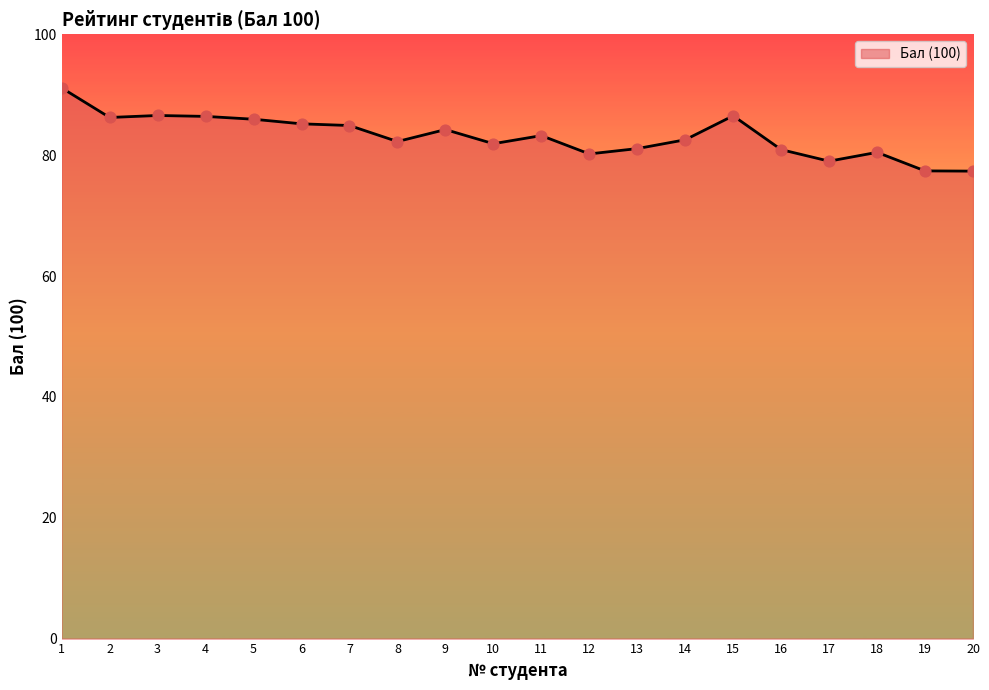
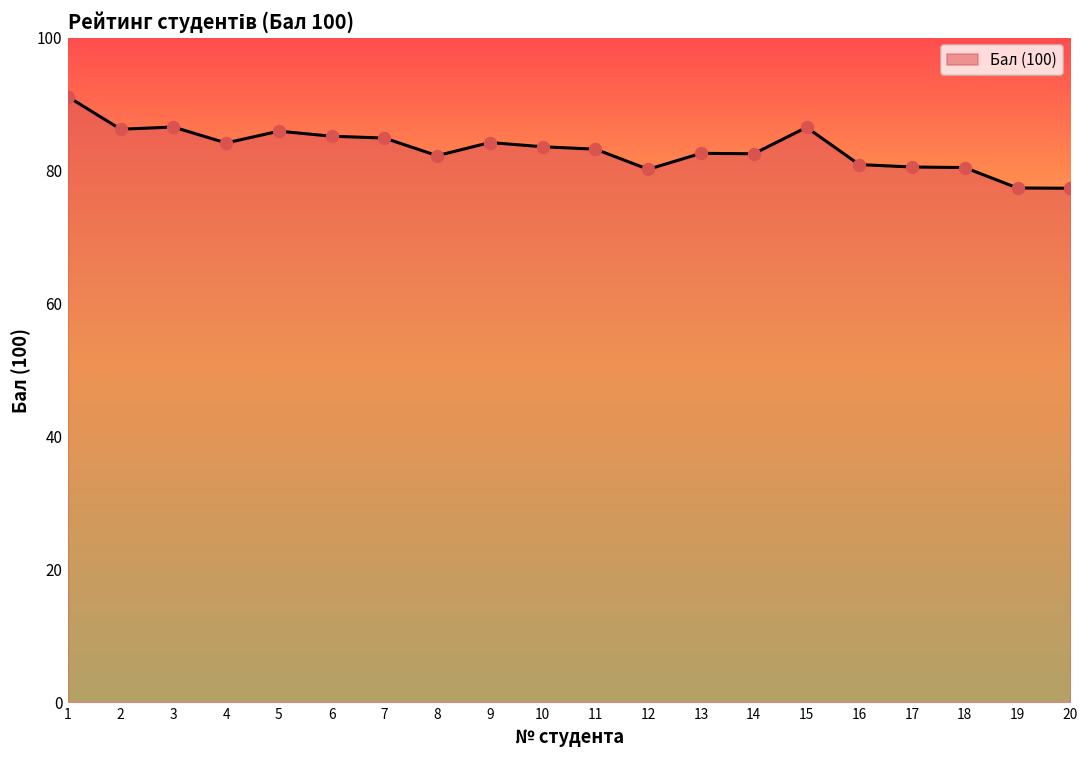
4: 86 -> 84
10: 82 -> 84
13: 81 -> 83
17: 79 -> 81
